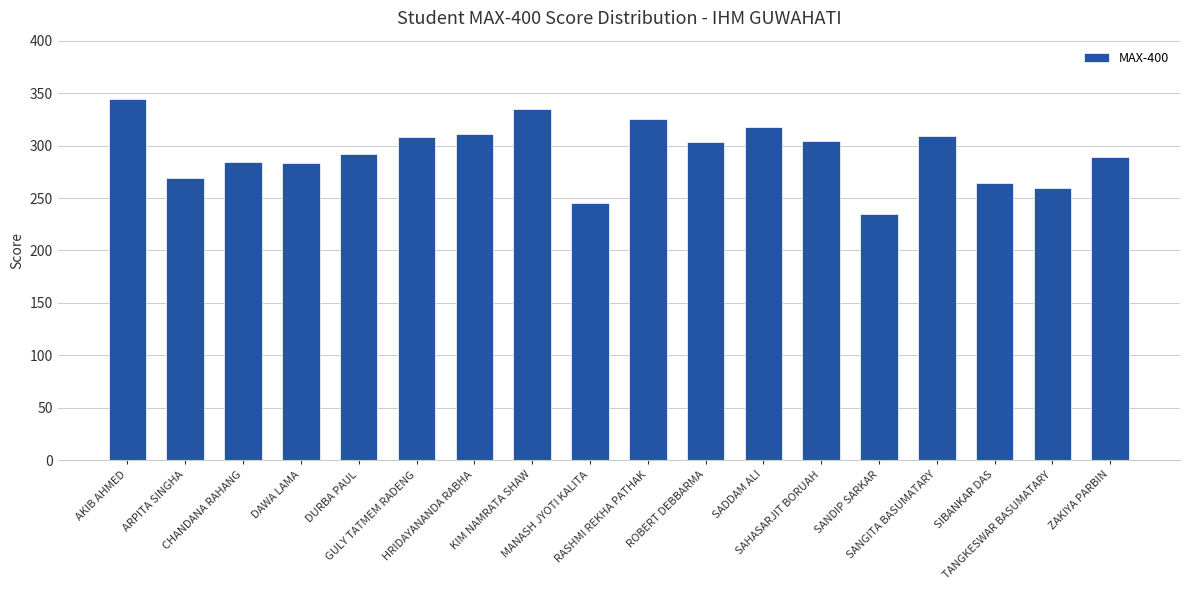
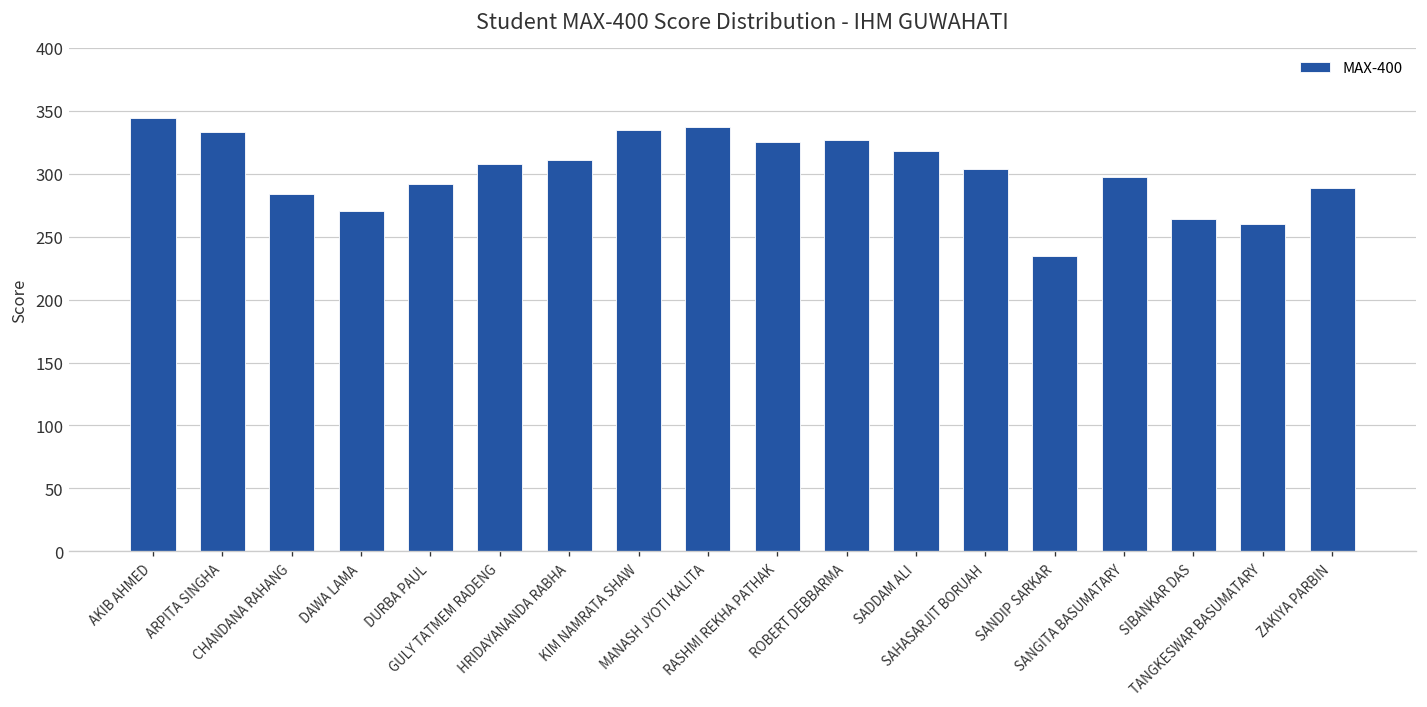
ARPITA SINGHA: 269 -> 333
DAWA LAMA: 283 -> 270
MANASH JYOTI KALITA: 245 -> 337
ROBERT DEBBARMA: 303 -> 327
SANGITA BASUMATARY: 309 -> 297
